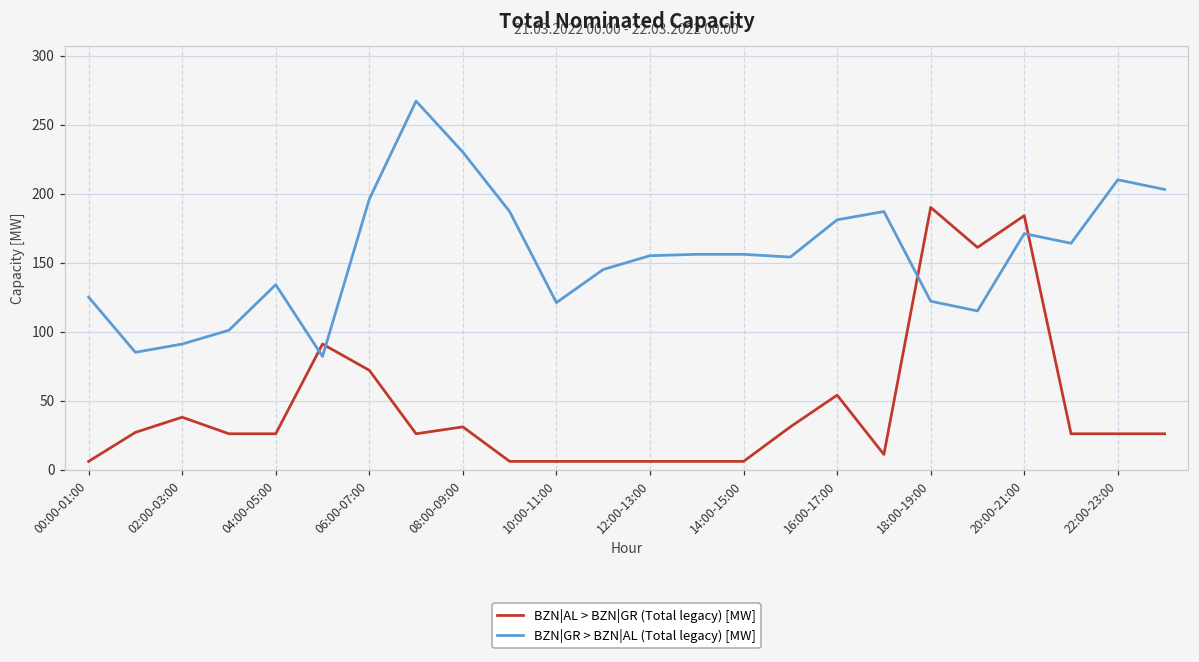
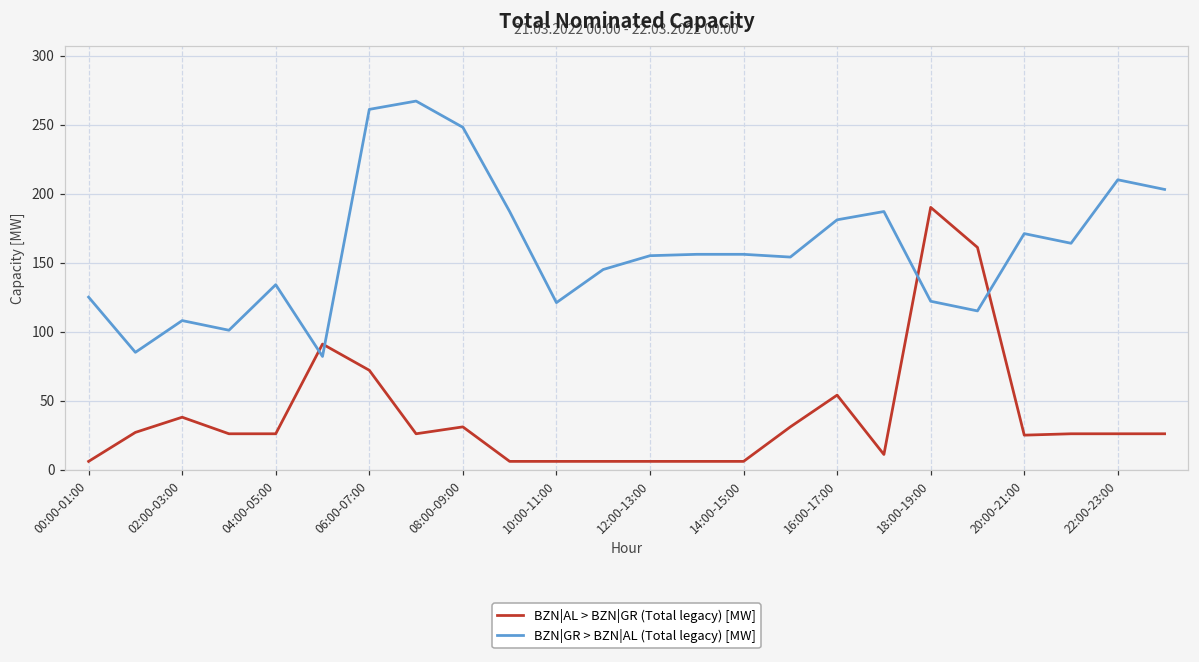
BZN|GR > BZN|AL (Total legacy) [MW], 02:00-03:00: 91 -> 108
BZN|GR > BZN|AL (Total legacy) [MW], 06:00-07:00: 196 -> 261
BZN|GR > BZN|AL (Total legacy) [MW], 08:00-09:00: 230 -> 248
BZN|AL > BZN|GR (Total legacy) [MW], 20:00-21:00: 184 -> 25
